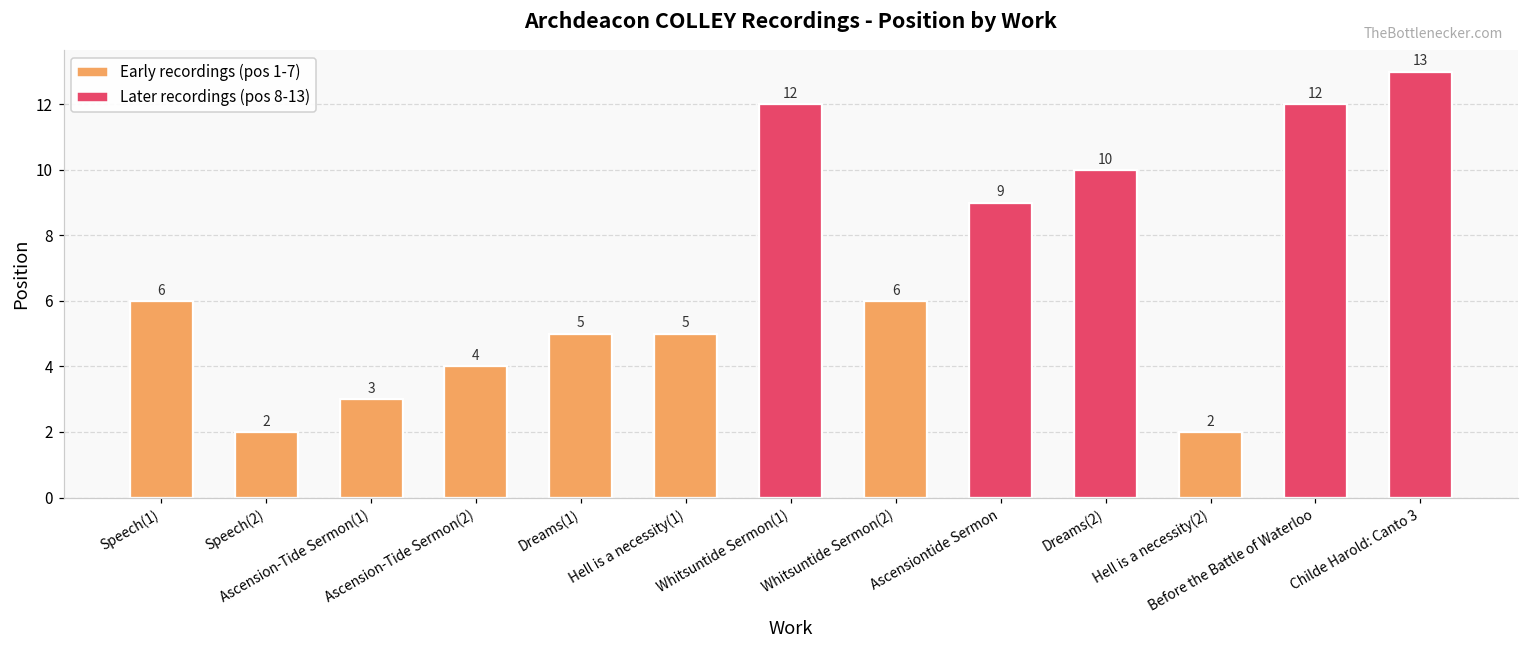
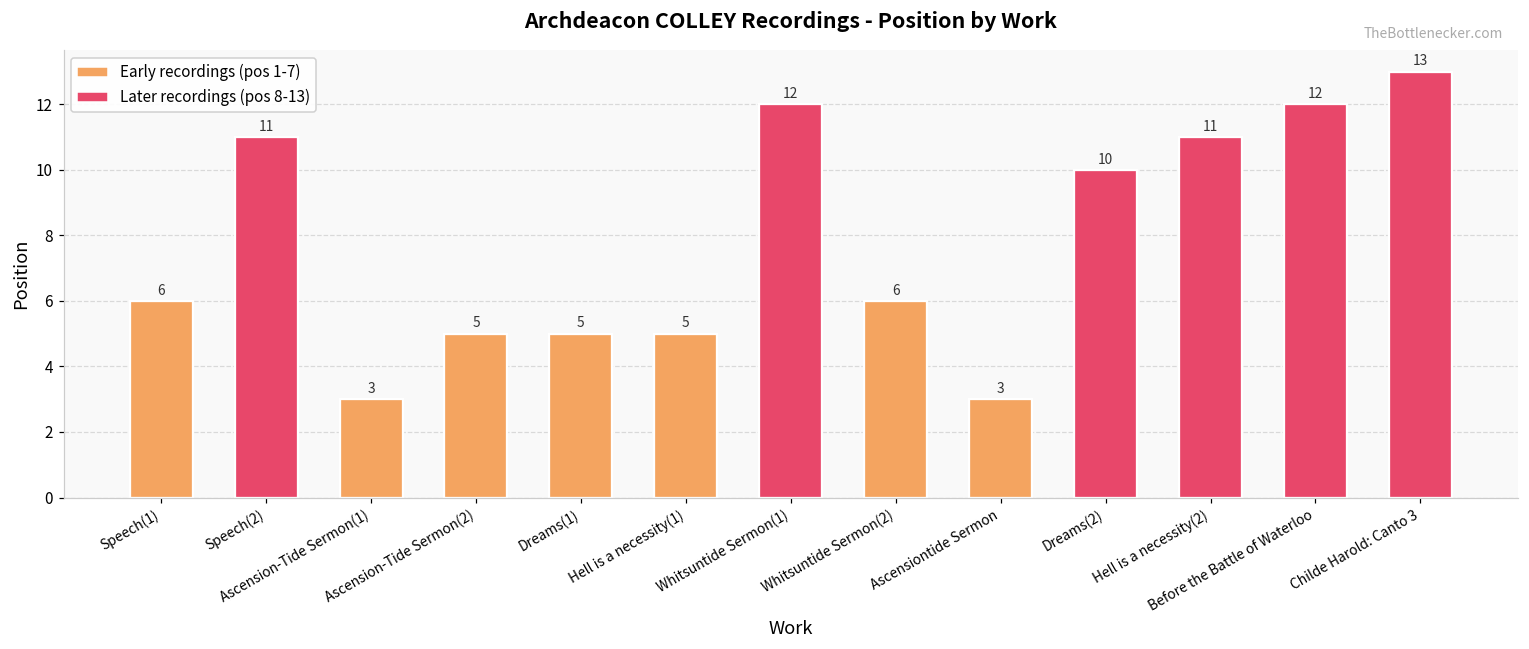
Speech(2): 2 -> 11
Ascension-Tide Sermon(2): 4 -> 5
Ascensiontide Sermon: 9 -> 3
Hell is a necessity(2): 2 -> 11
